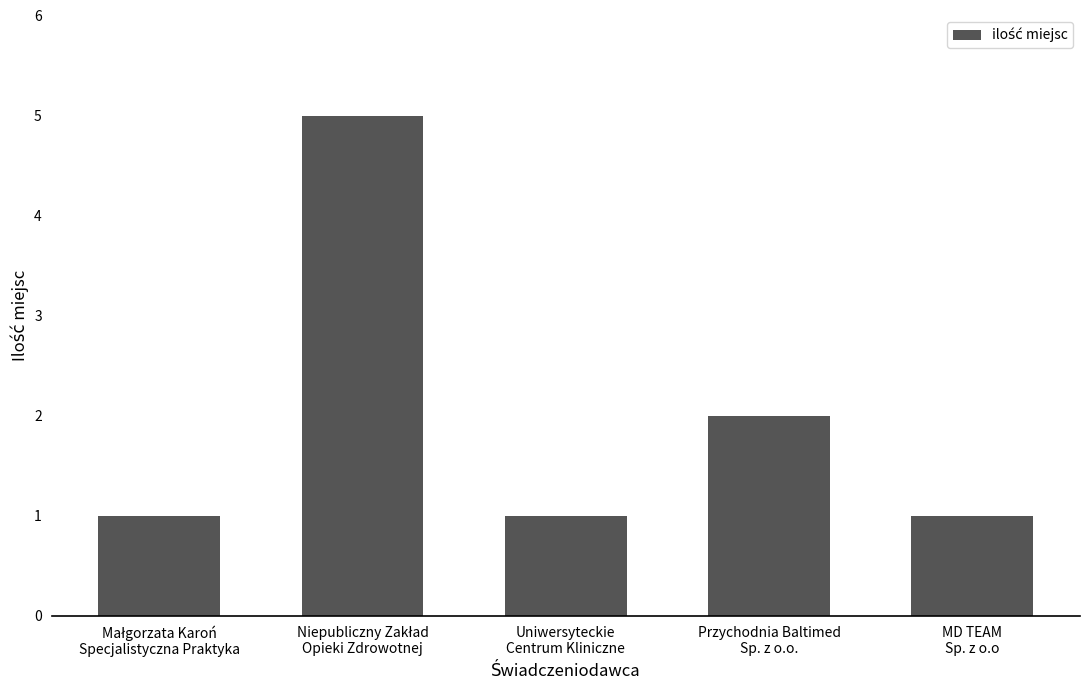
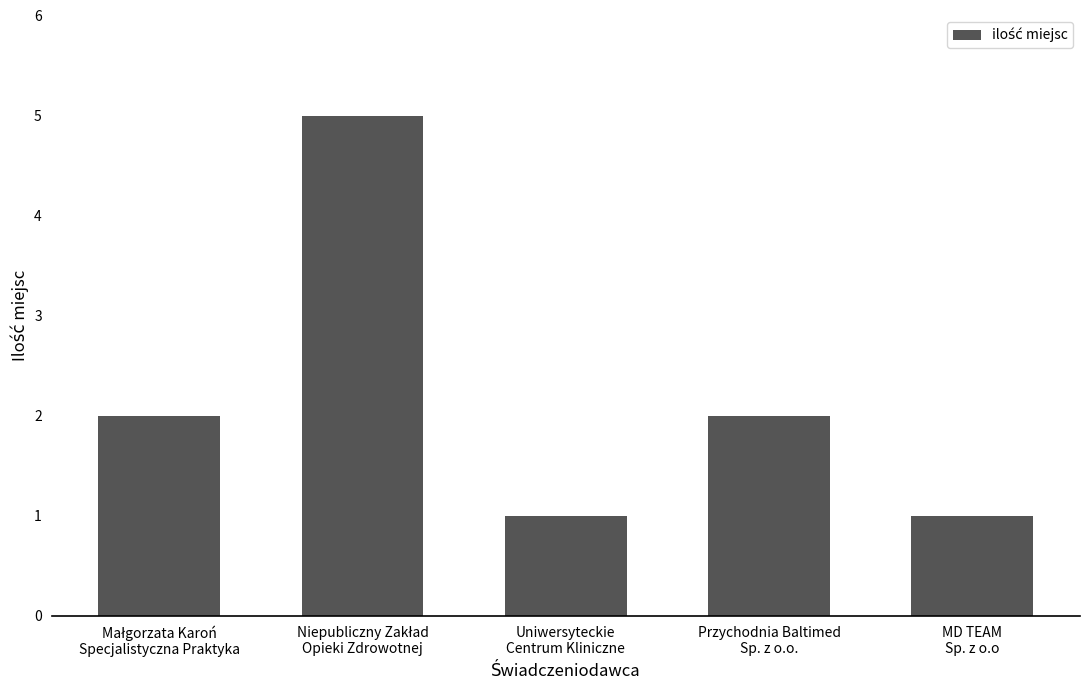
Małgorzata Karoń Specjalistyczna Praktyka: 1 -> 2
